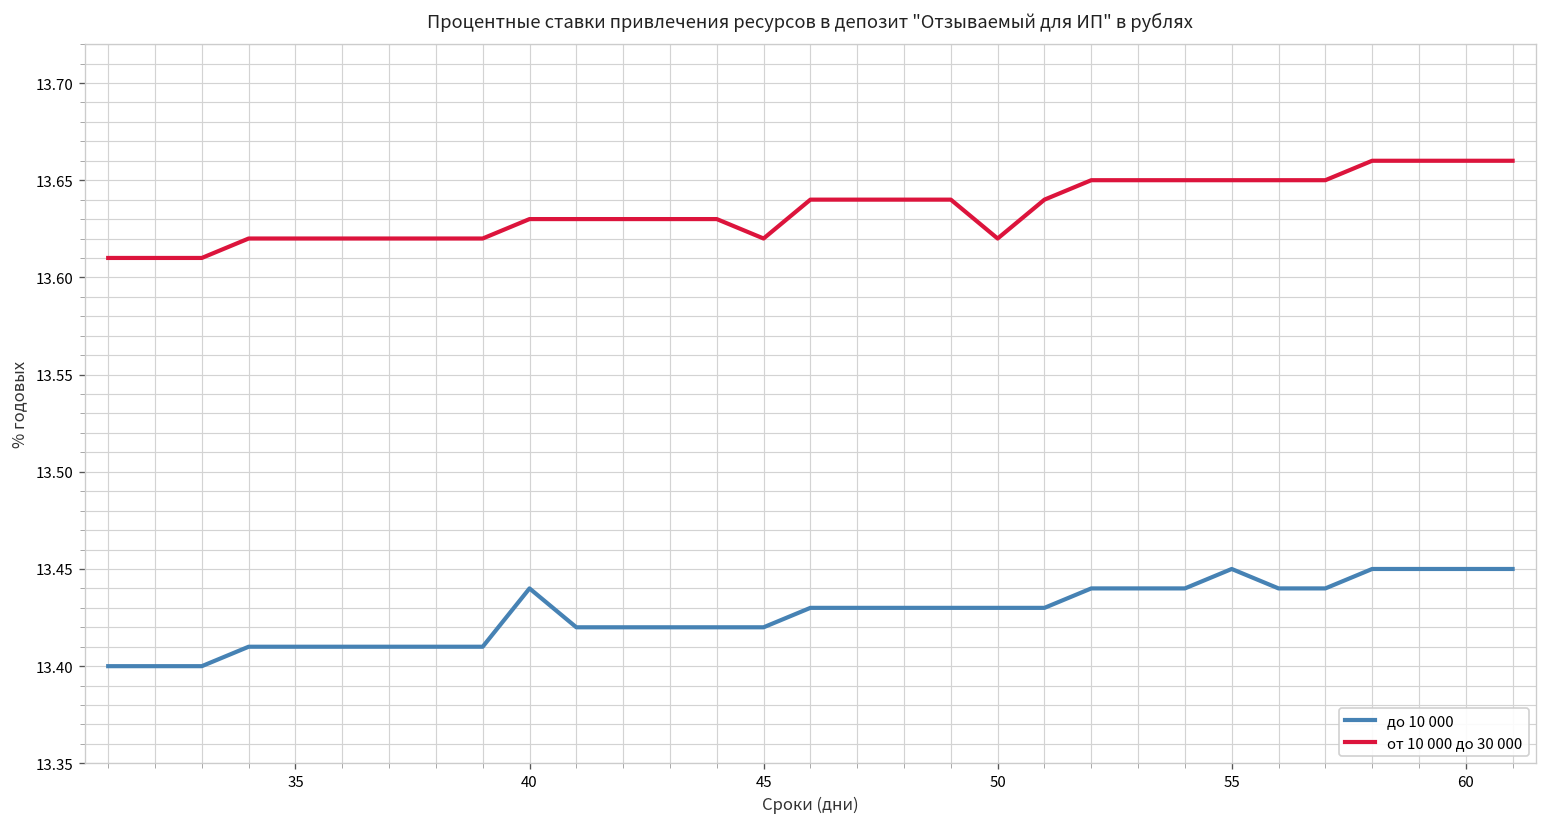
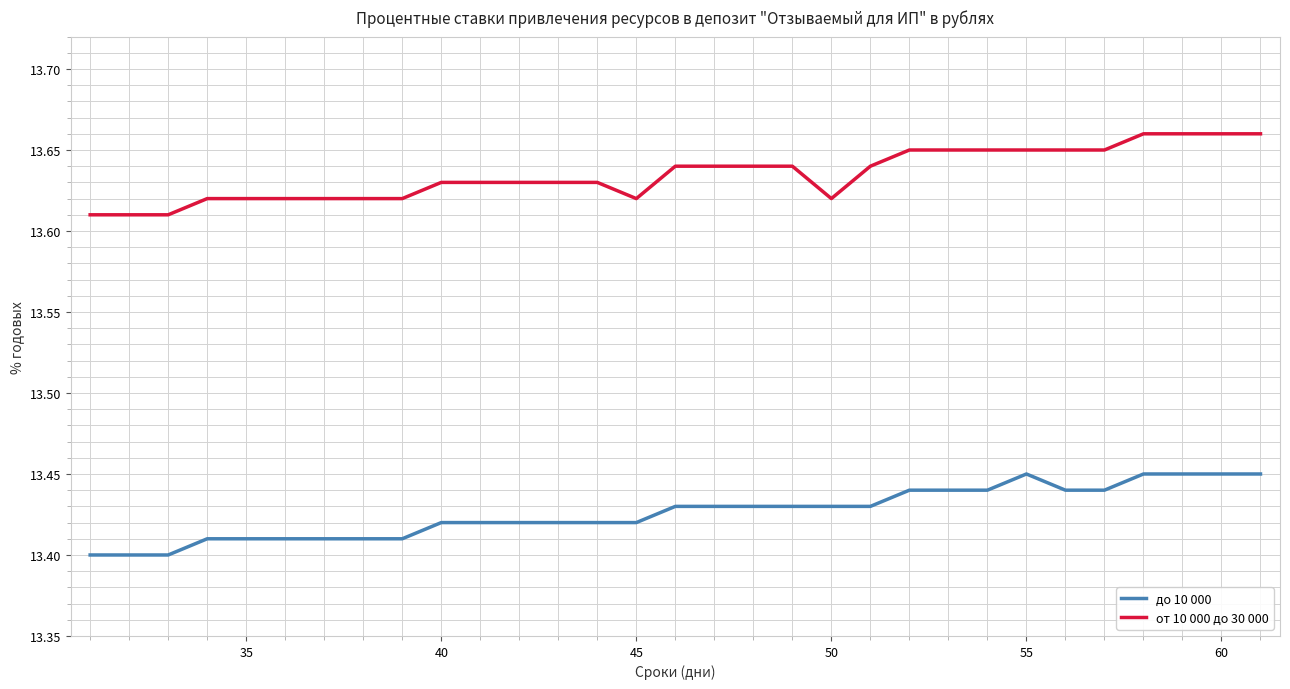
до 10 000, 40: 13.44 -> 13.42
